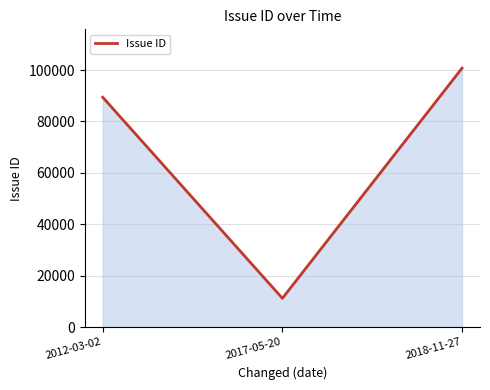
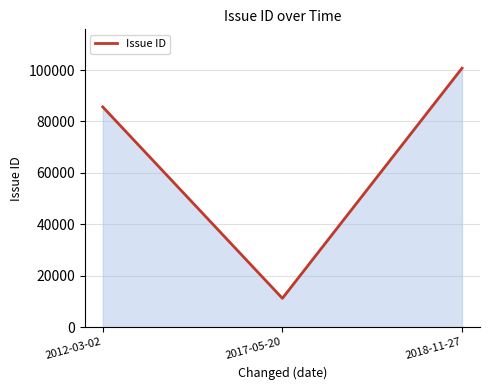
2012-03-02: 89000 -> 86000
